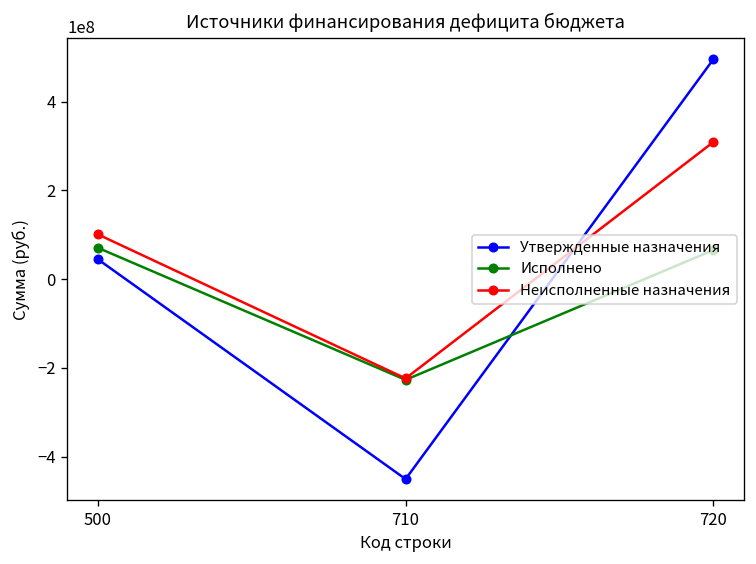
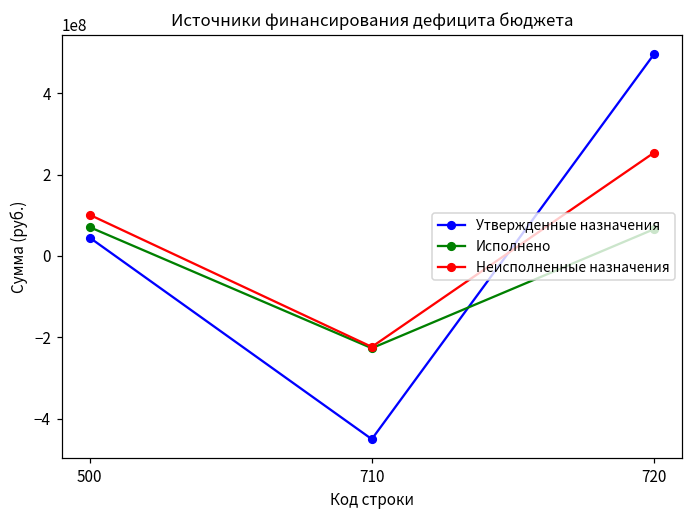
Неисполненные назначения, 720: 310000000 -> 250000000
